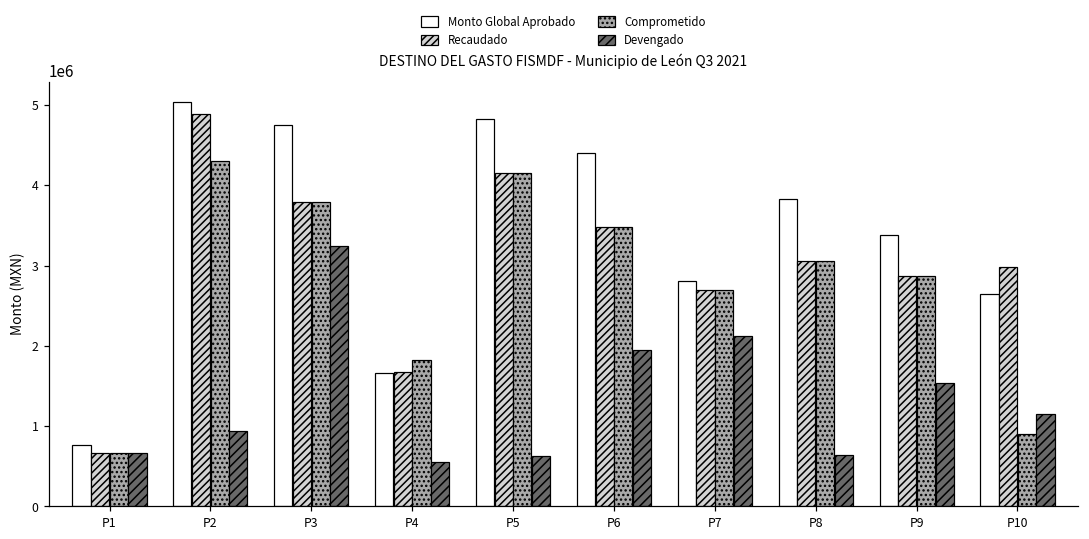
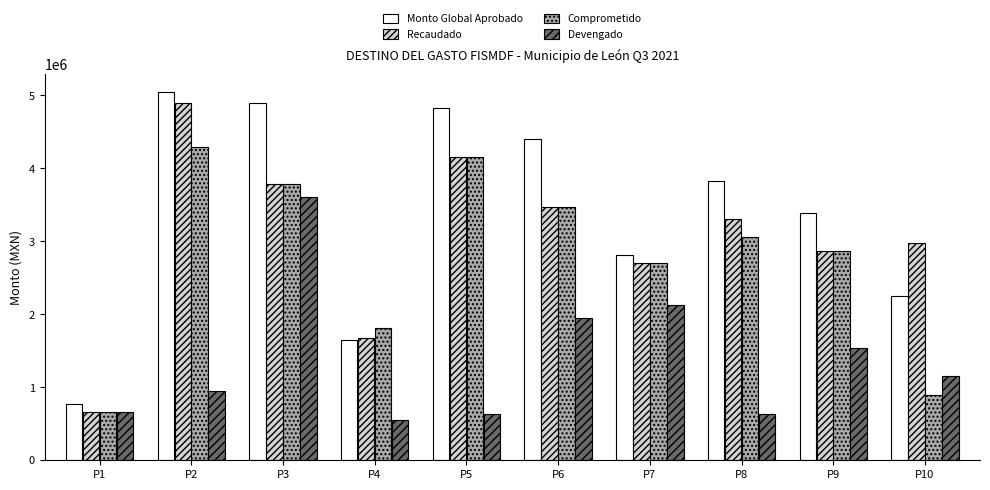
Monto Global Aprobado, P3: 4700000 -> 4900000
Devengado, P3: 3200000 -> 3600000
Recaudado, P8: 3100000 -> 3300000
Monto Global Aprobado, P10: 2600000 -> 2300000
